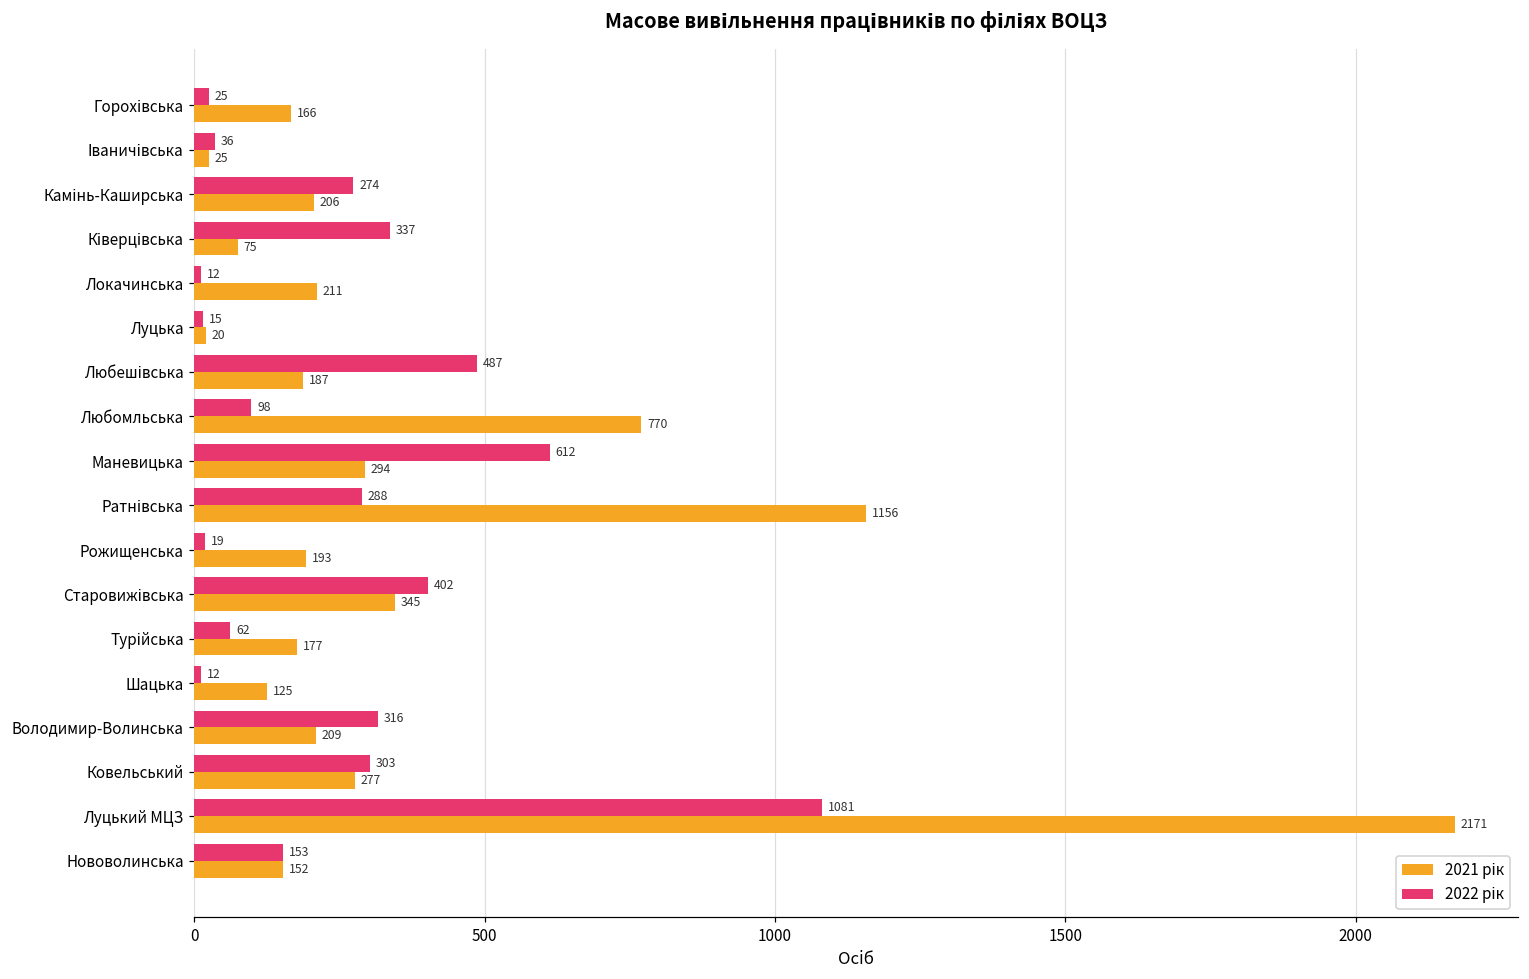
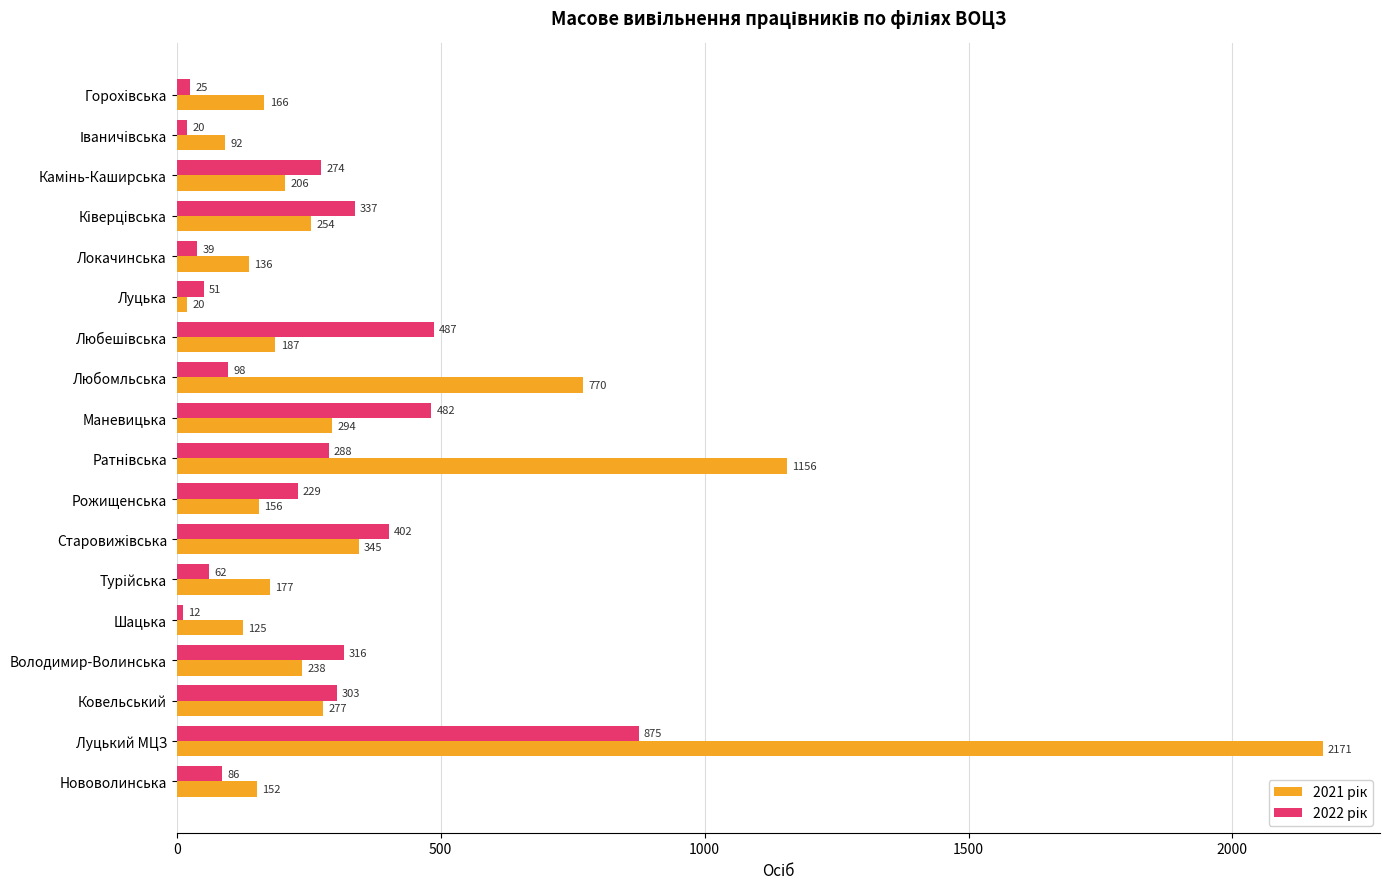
2022 рік, Іваничівська: 36 -> 20
2021 рік, Іваничівська: 25 -> 92
2021 рік, Ківерцівська: 75 -> 254
2022 рік, Локачинська: 12 -> 39
2021 рік, Локачинська: 211 -> 136
2022 рік, Луцька: 15 -> 51
2022 рік, Маневицька: 612 -> 482
2022 рік, Рожищенська: 19 -> 229
2021 рік, Рожищенська: 193 -> 156
2021 рік, Володимир-Волинська: 209 -> 238
2022 рік, Луцький МЦЗ: 1081 -> 875
2022 рік, Нововолинська: 153 -> 86
